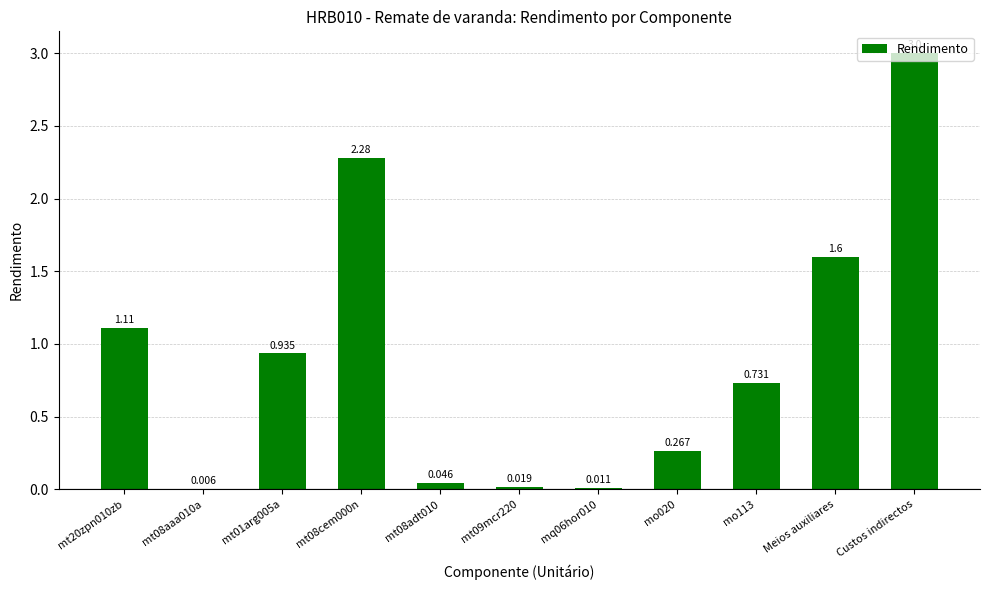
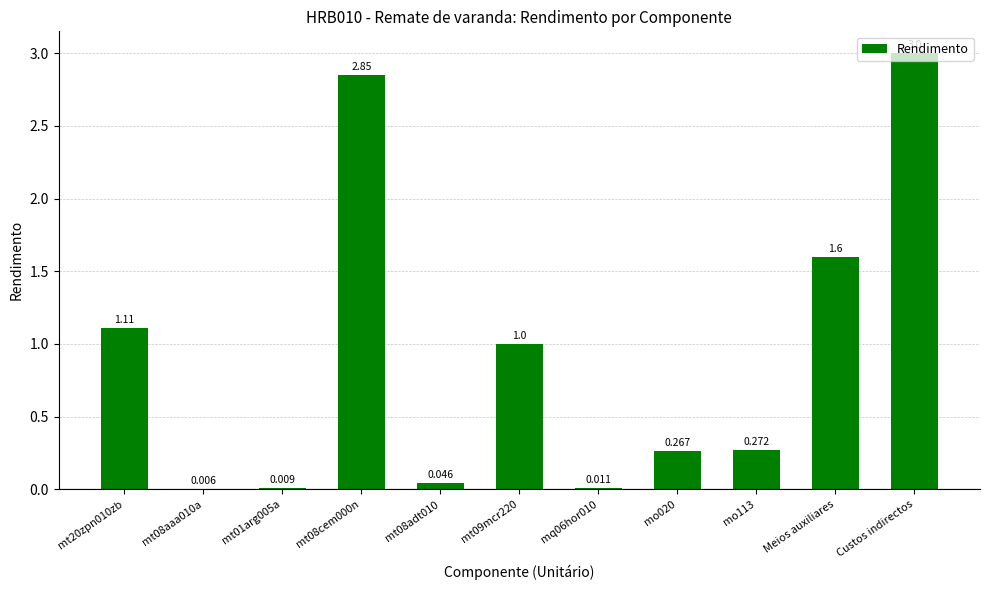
mt01arg005a: 0.935 -> 0.009
mt08cem000n: 2.28 -> 2.85
mt09mcr220: 0.019 -> 1.0
mo113: 0.731 -> 0.272
